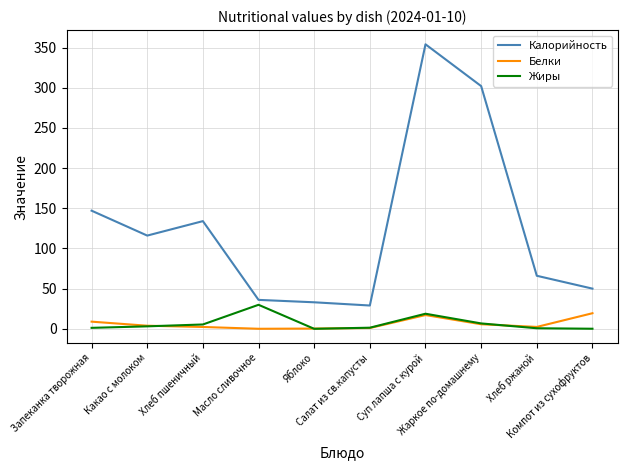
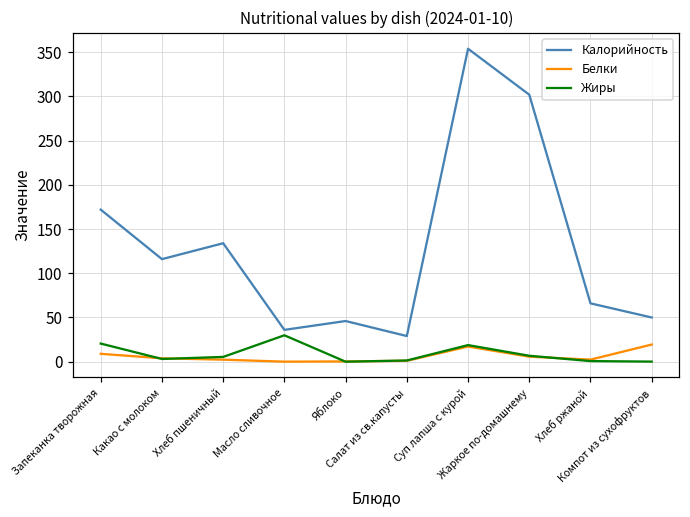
Калорийность, Запеканка творожная: 150 -> 170
Жиры, Запеканка творожная: 0 -> 20
Калорийность, Яблоко: 30 -> 50
